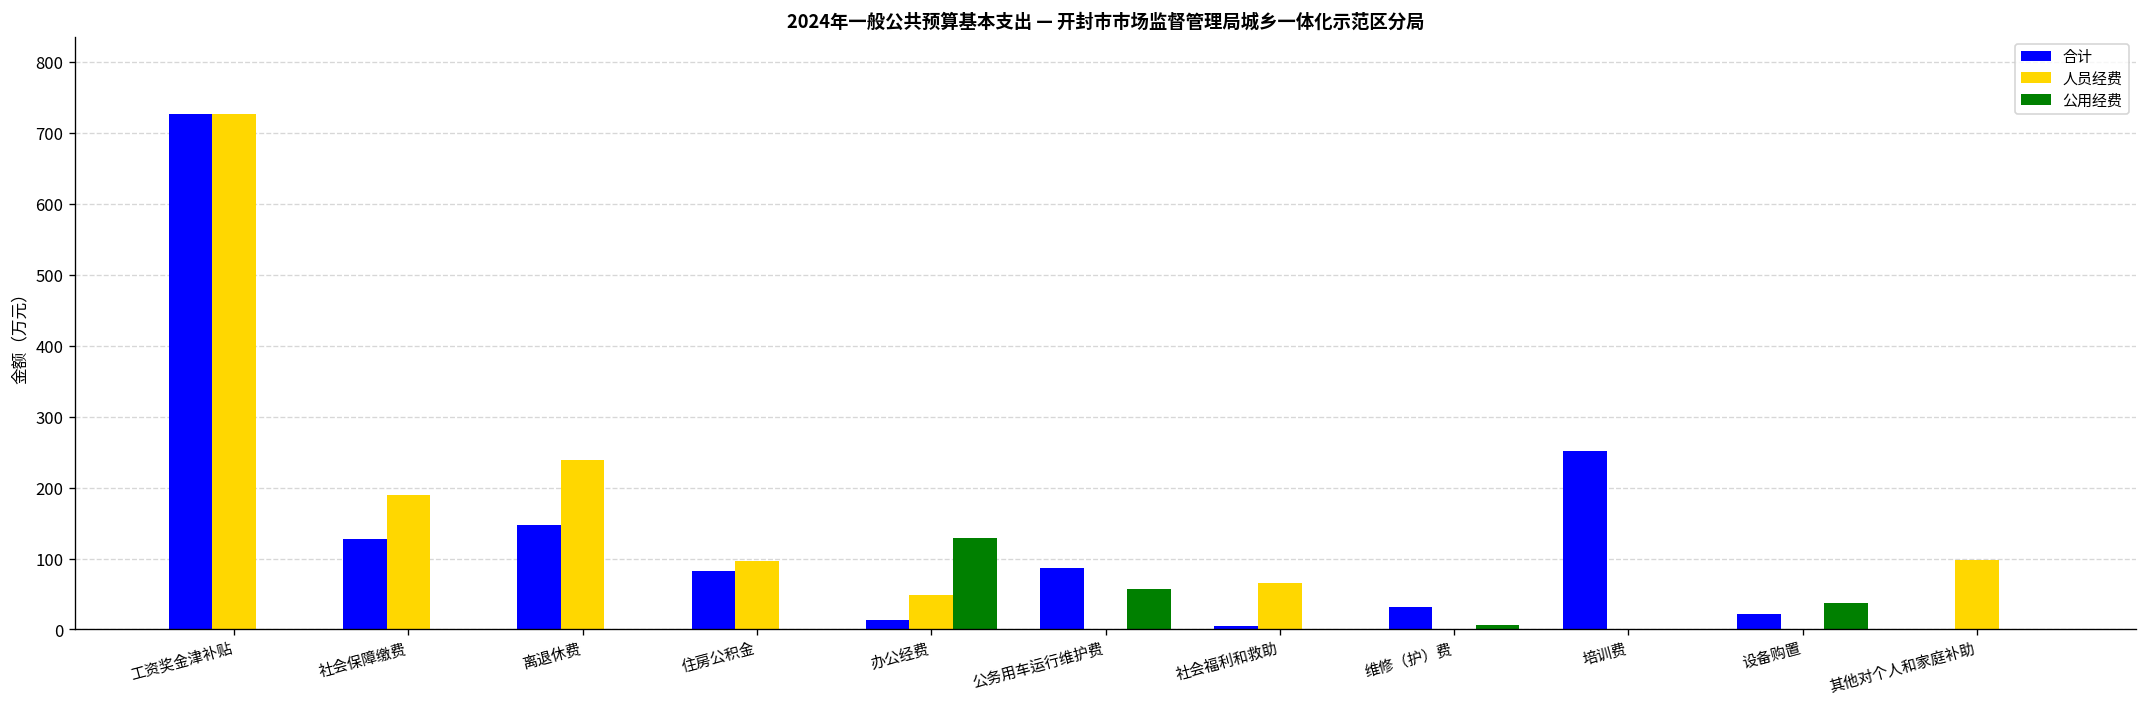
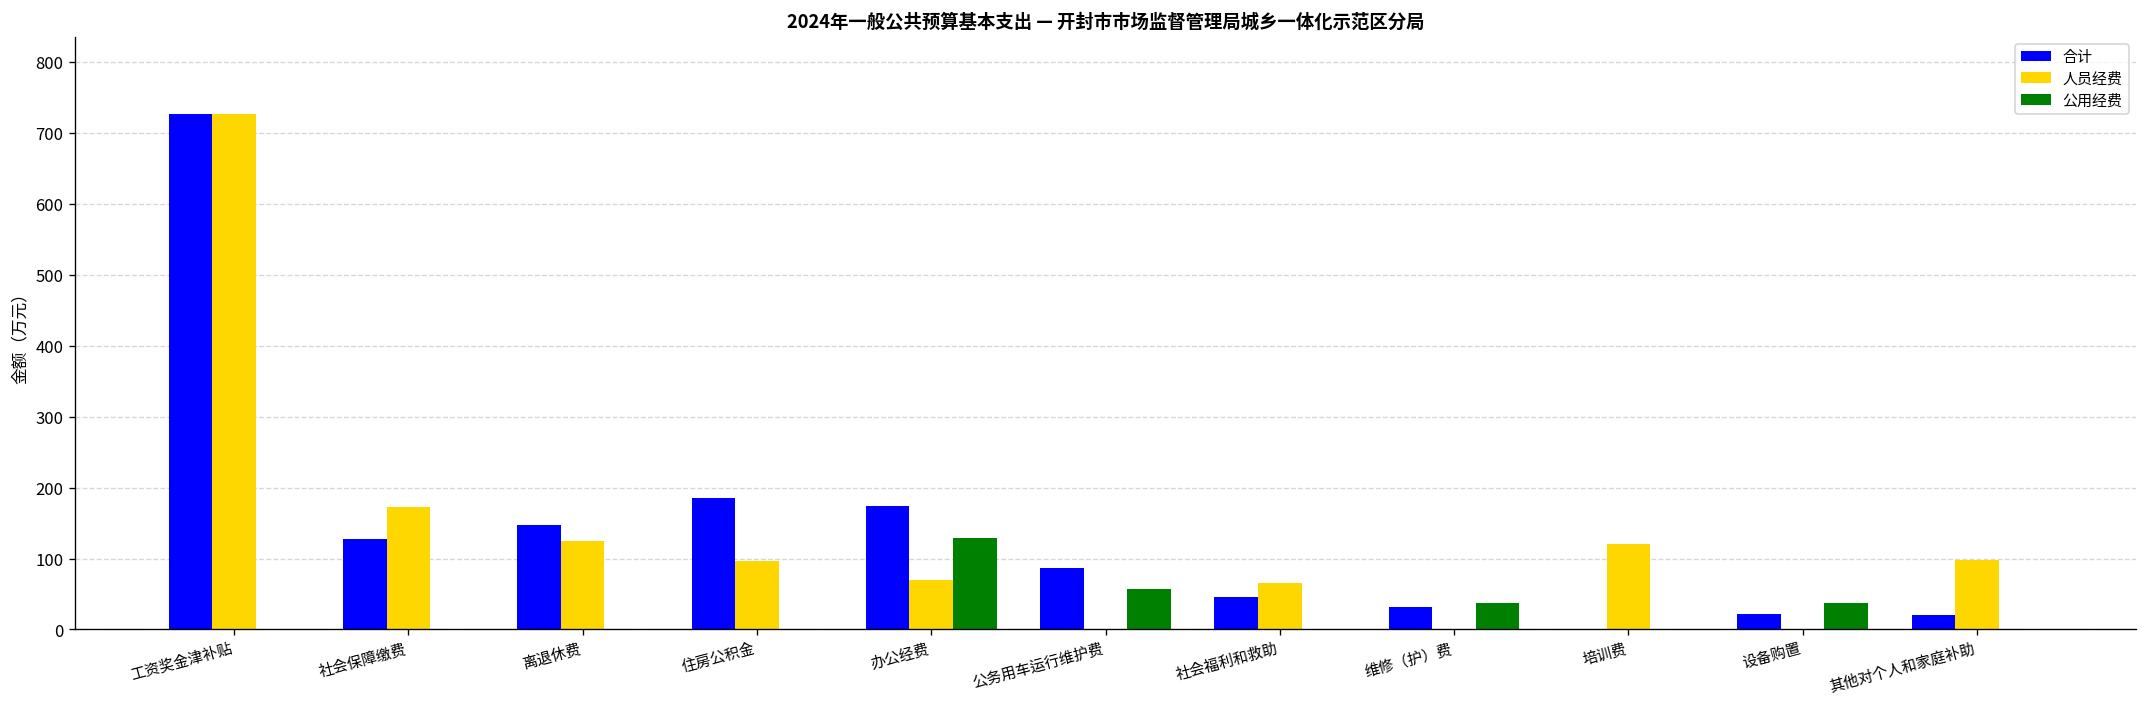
人员经费, 社会保障缴费: 190 -> 170
人员经费, 离退休费: 240 -> 120
合计, 住房公积金: 80 -> 190
合计, 办公经费: 10 -> 170
人员经费, 办公经费: 50 -> 70
合计, 社会福利和救助: 0 -> 50
公用经费, 维修（护）费: 10 -> 40
合计, 培训费: 250 -> 0
人员经费, 培训费: 0 -> 120
合计, 其他对个人和家庭补助: 0 -> 20
